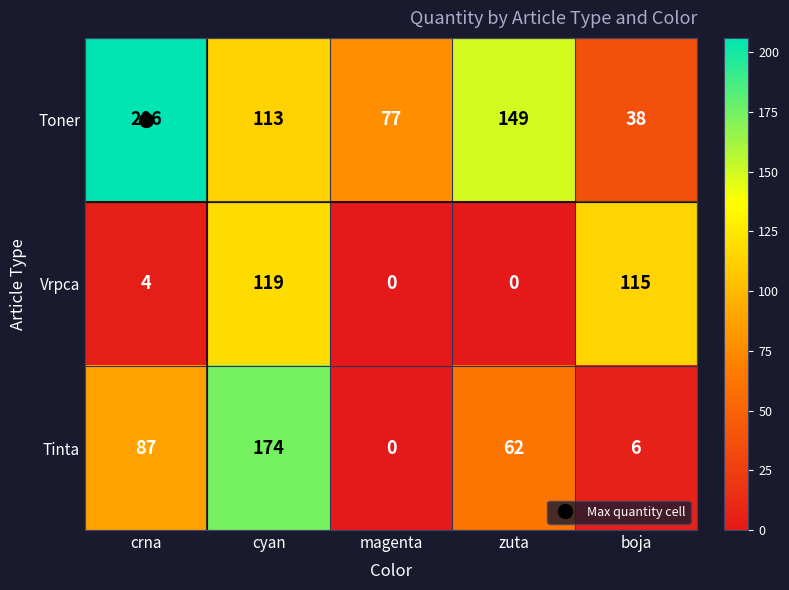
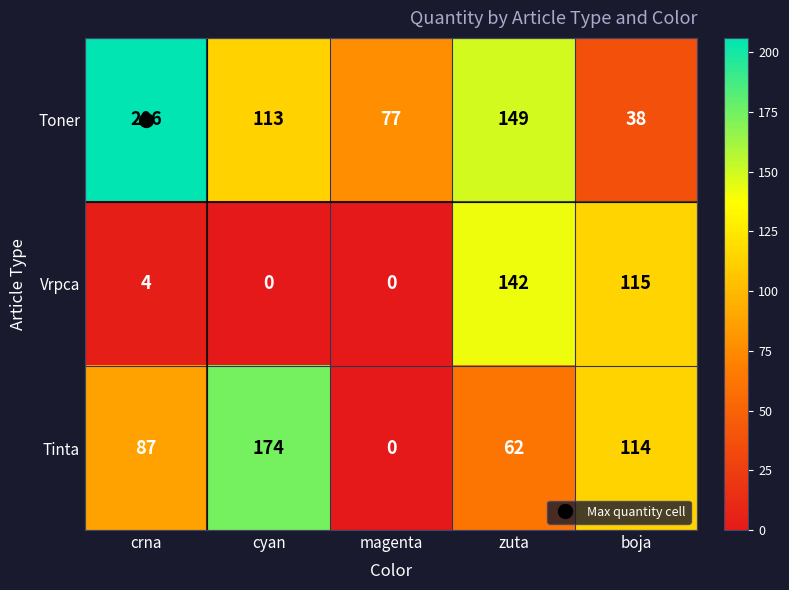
Vrpca, cyan: 119 -> 0
Vrpca, zuta: 0 -> 142
Tinta, boja: 6 -> 114
